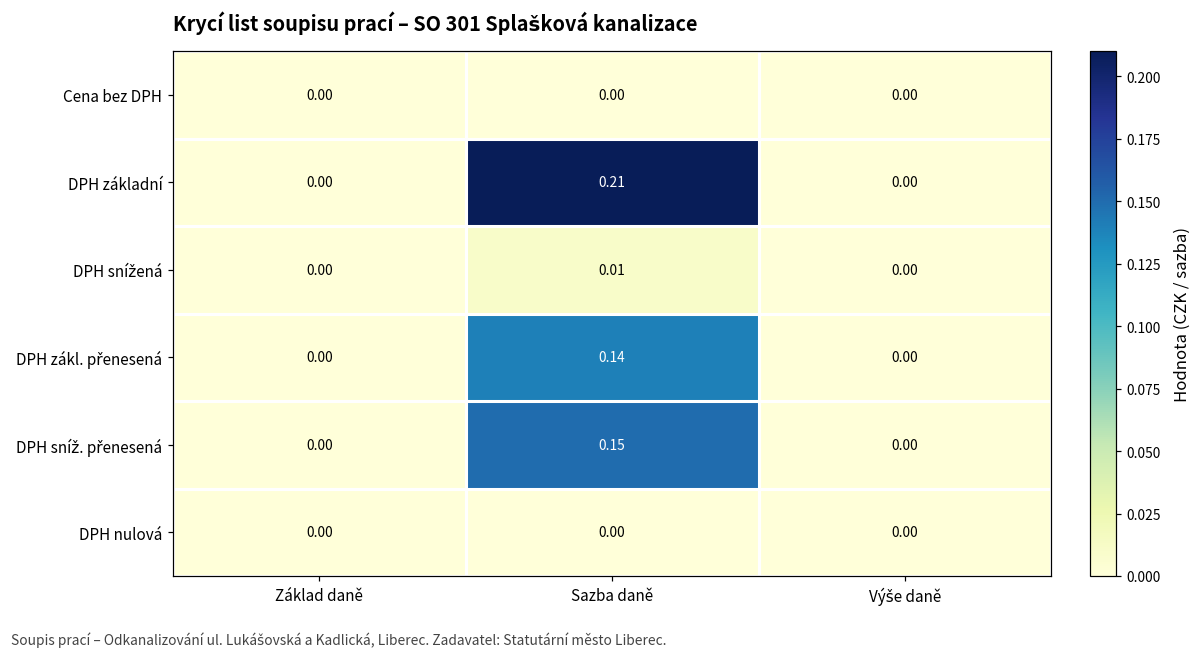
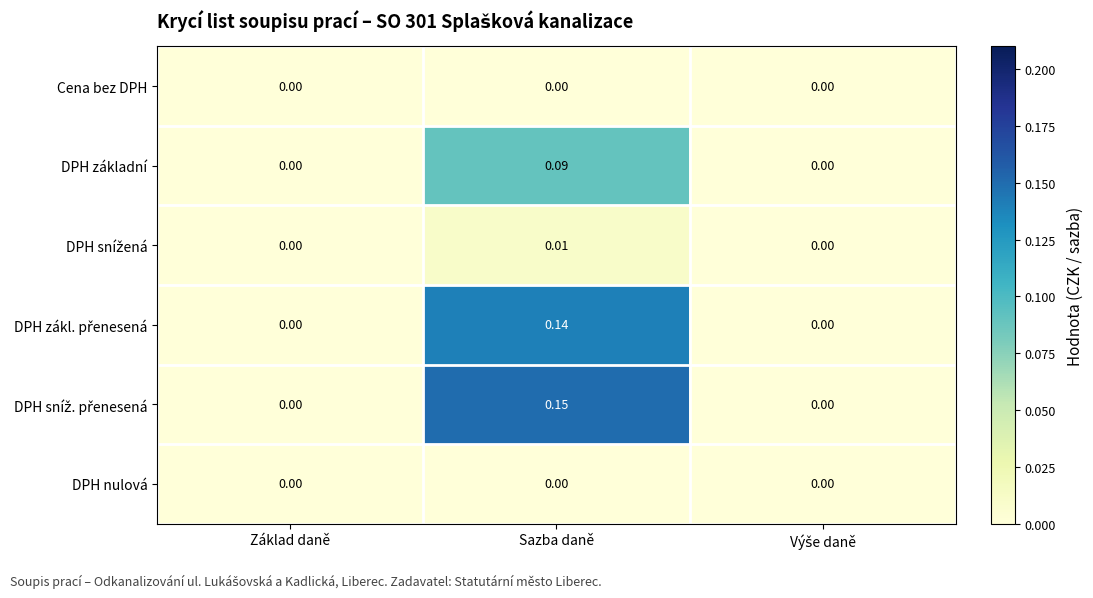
DPH základní, Sazba daně: 0.21 -> 0.09
